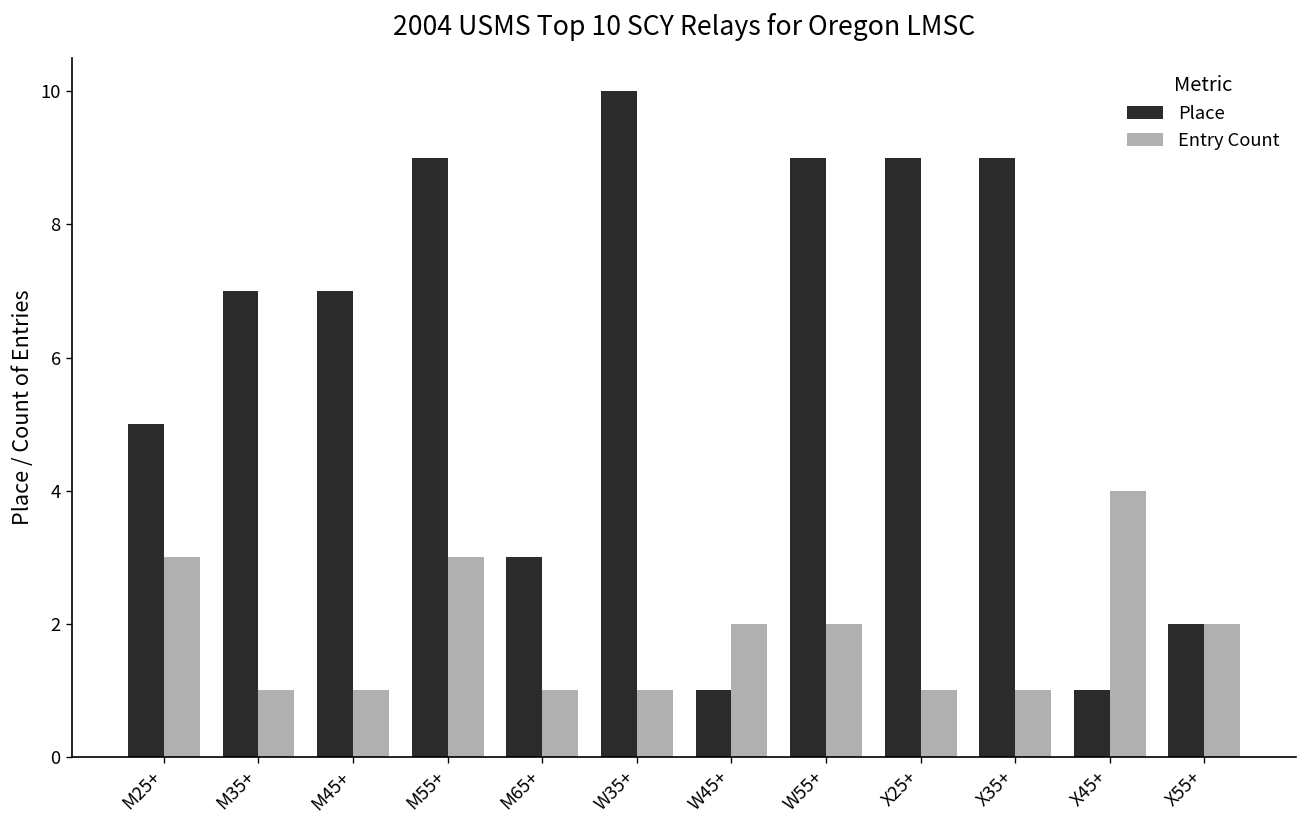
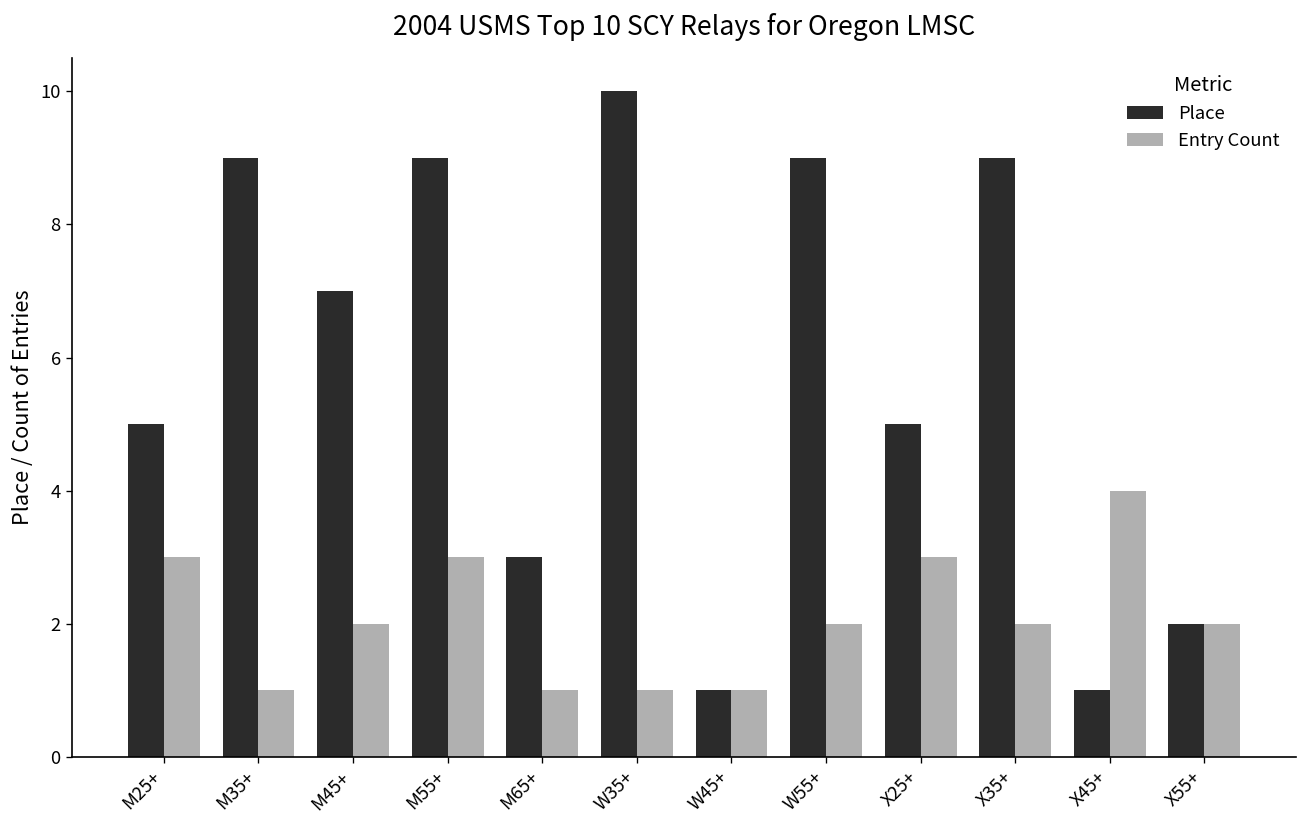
Place, M35+: 7 -> 9
Entry Count, M45+: 1 -> 2
Entry Count, W45+: 2 -> 1
Place, X25+: 9 -> 5
Entry Count, X25+: 1 -> 3
Entry Count, X35+: 1 -> 2
